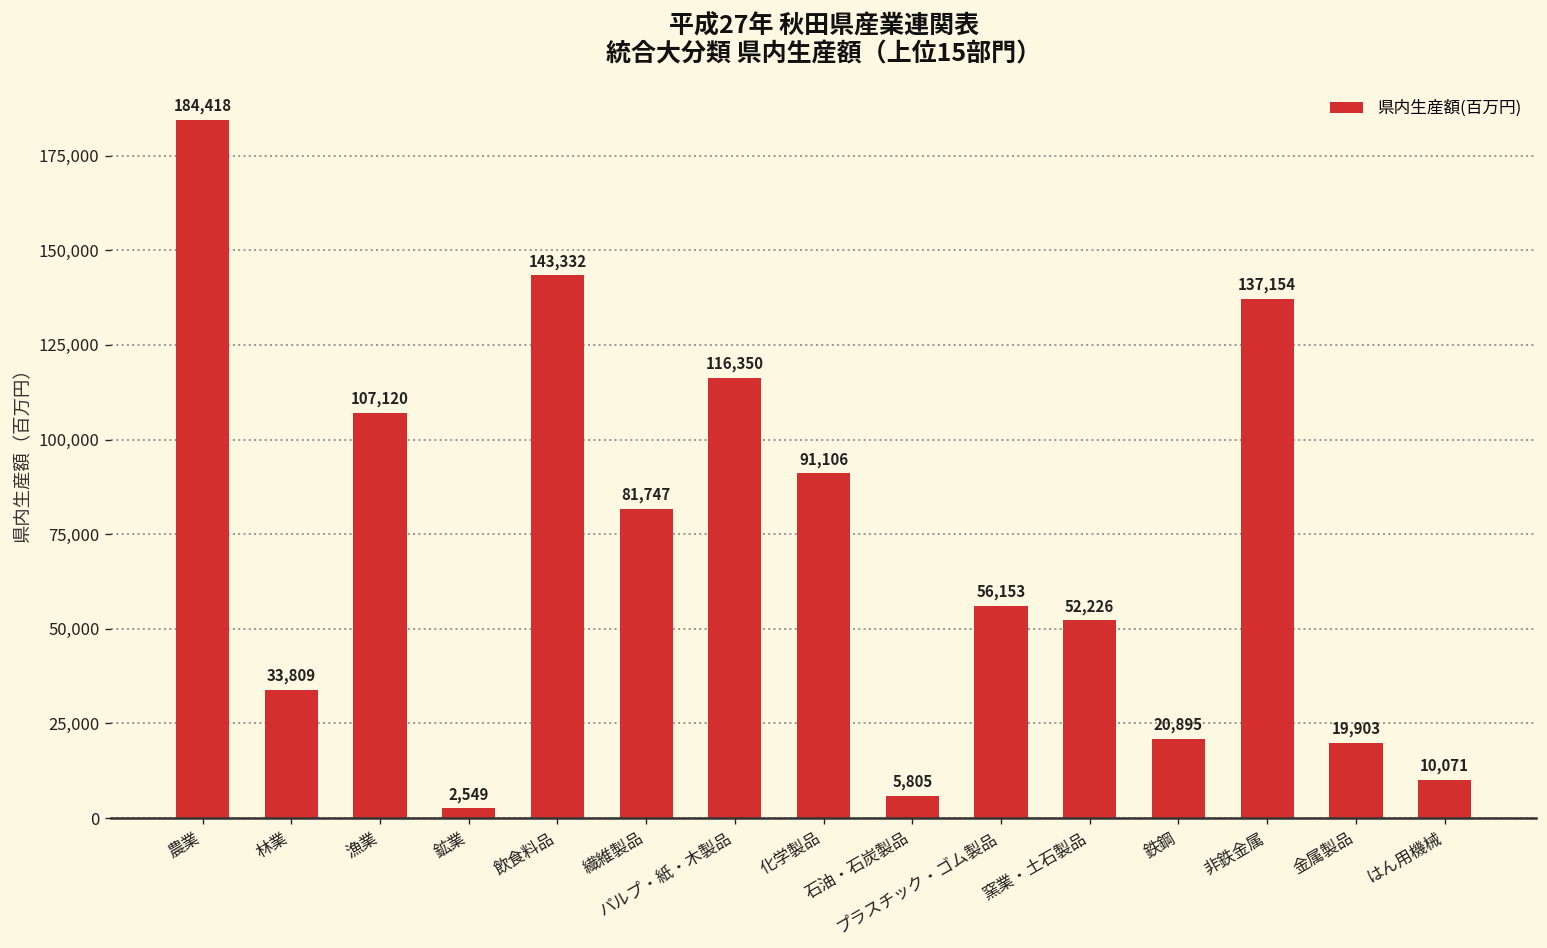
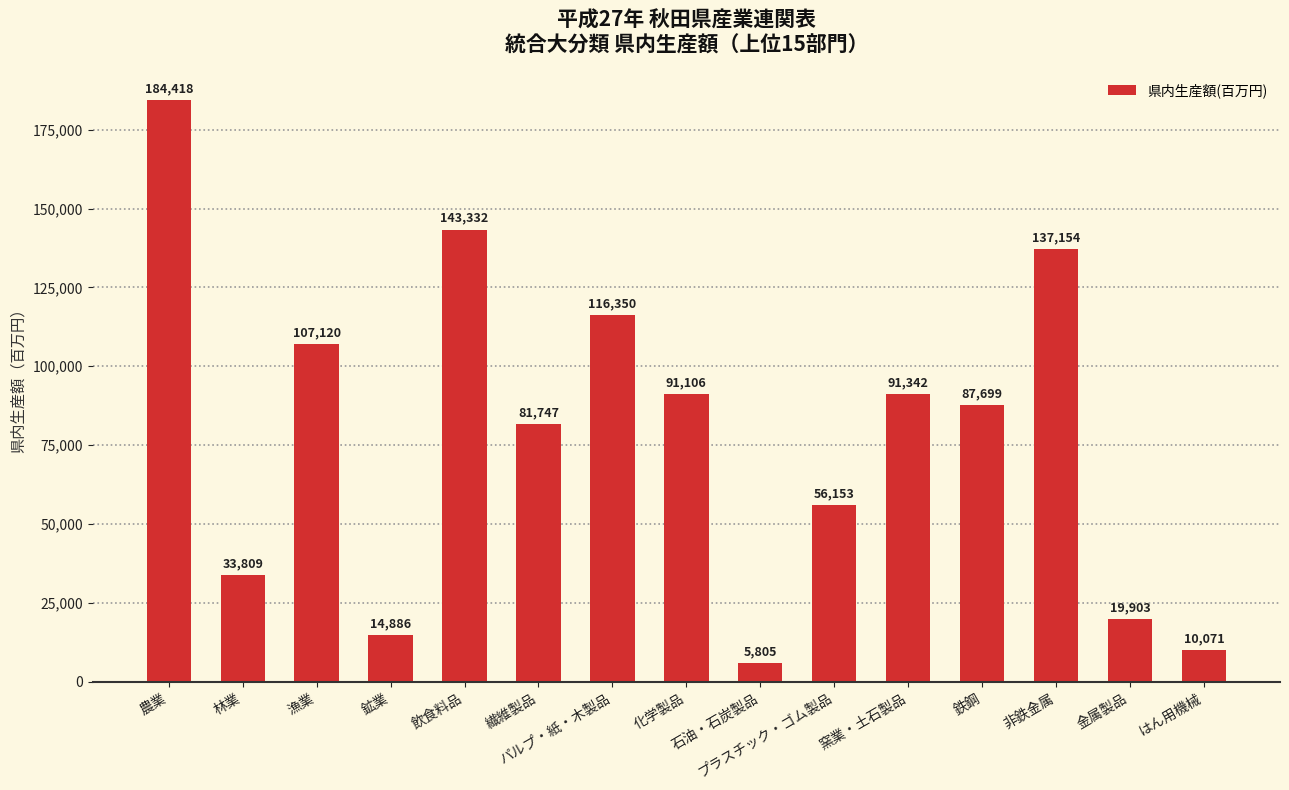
鉱業: 2,549 -> 14,886
窯業・土石製品: 52,226 -> 91,342
鉄鋼: 20,895 -> 87,699
